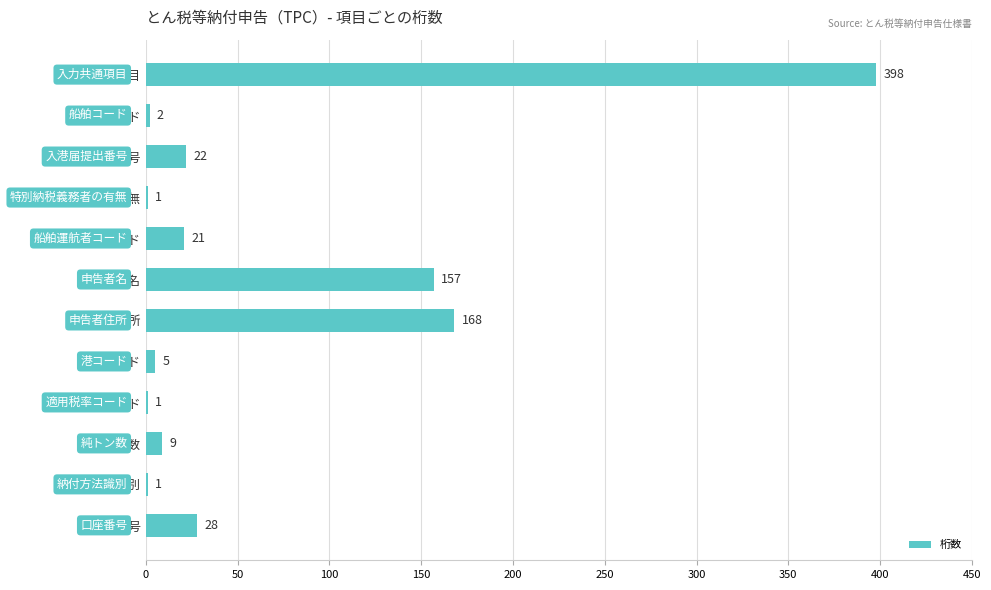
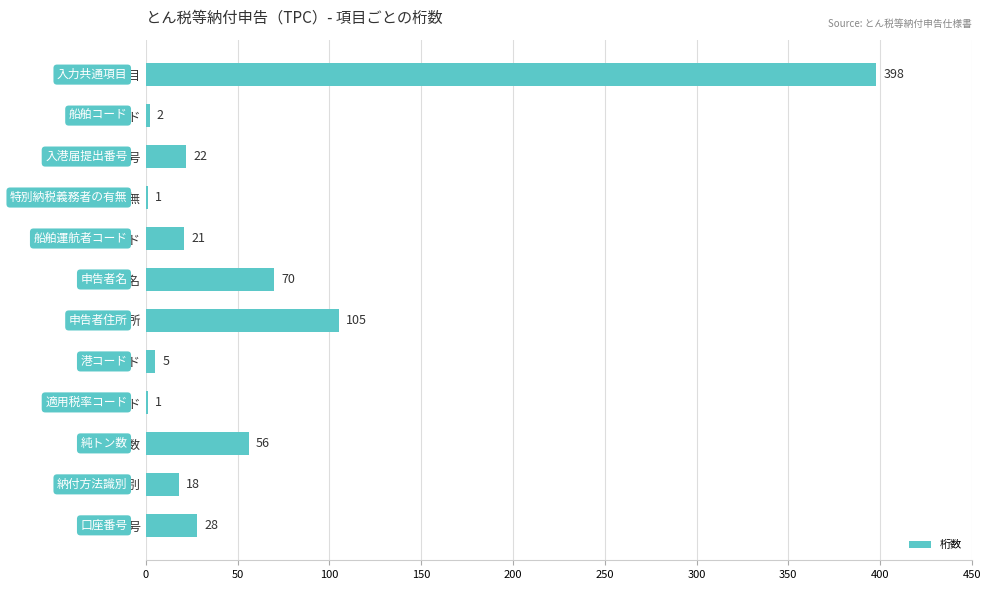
申告者名: 157 -> 70
申告者住所: 168 -> 105
純トン数: 9 -> 56
納付方法識別: 1 -> 18
